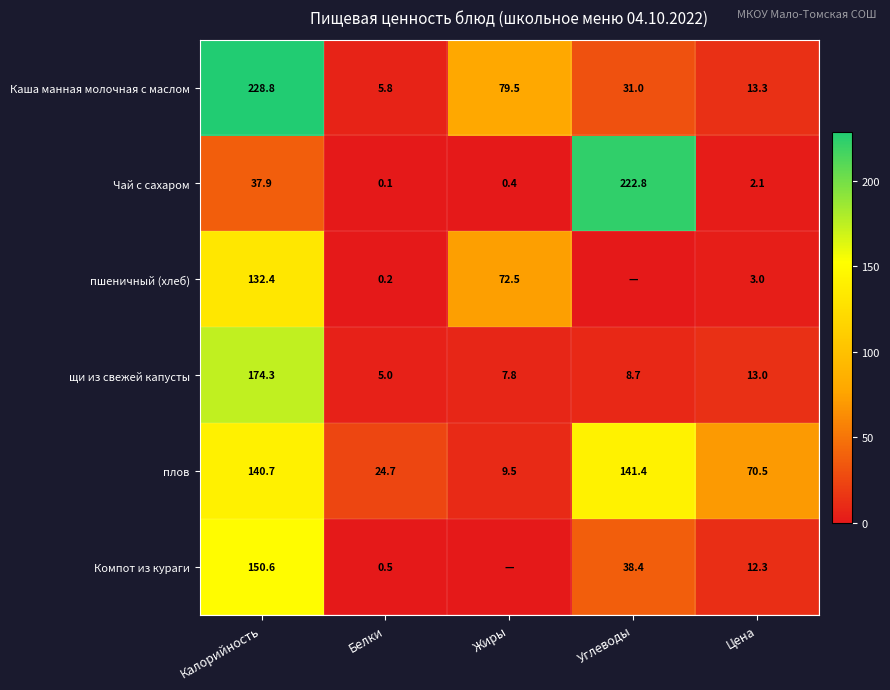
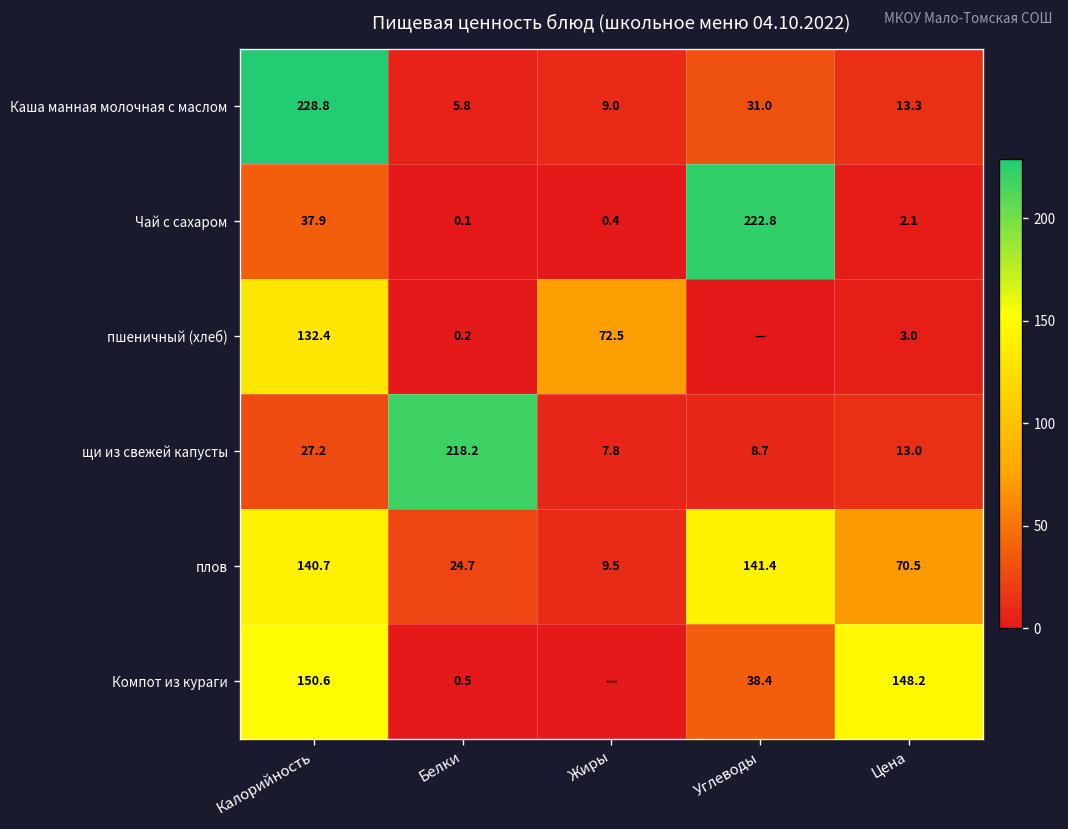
Каша манная молочная с маслом, Жиры: 79.5 -> 9.0
щи из свежей капусты, Калорийность: 174.3 -> 27.2
щи из свежей капусты, Белки: 5.0 -> 218.2
Компот из кураги, Цена: 12.3 -> 148.2
